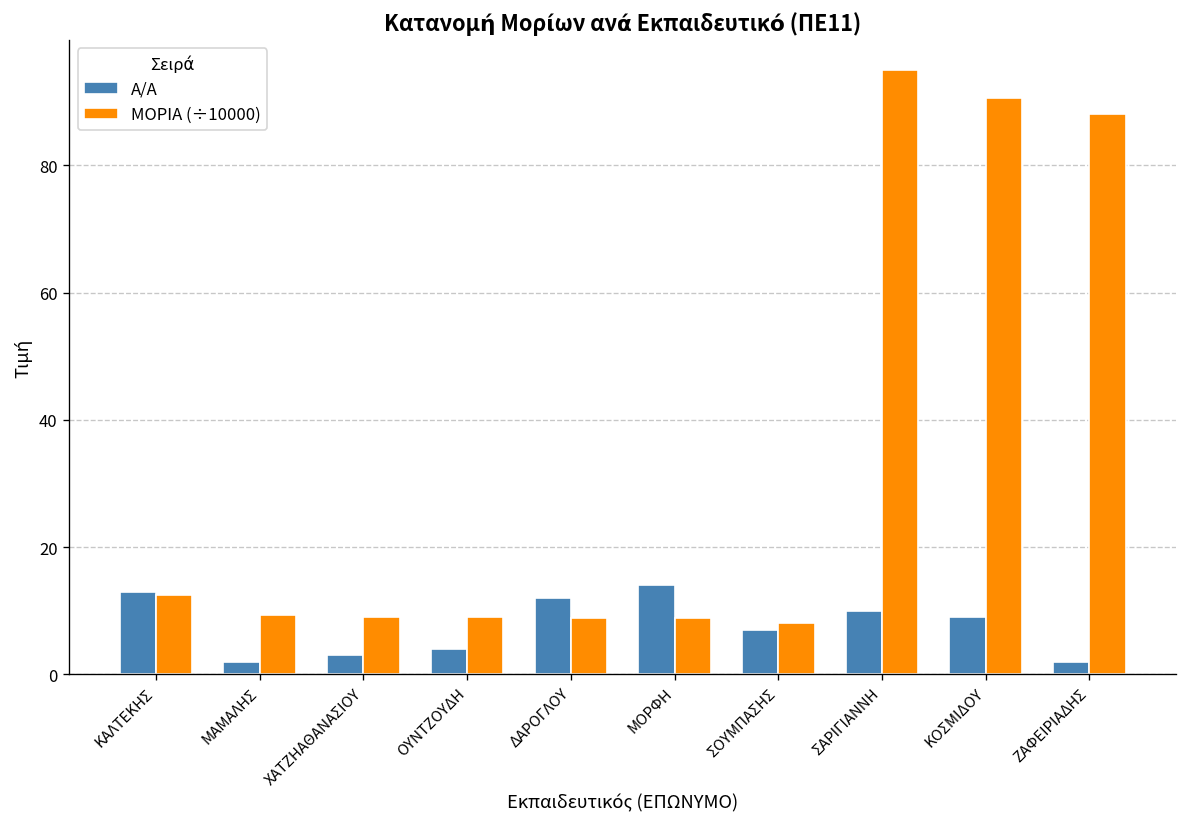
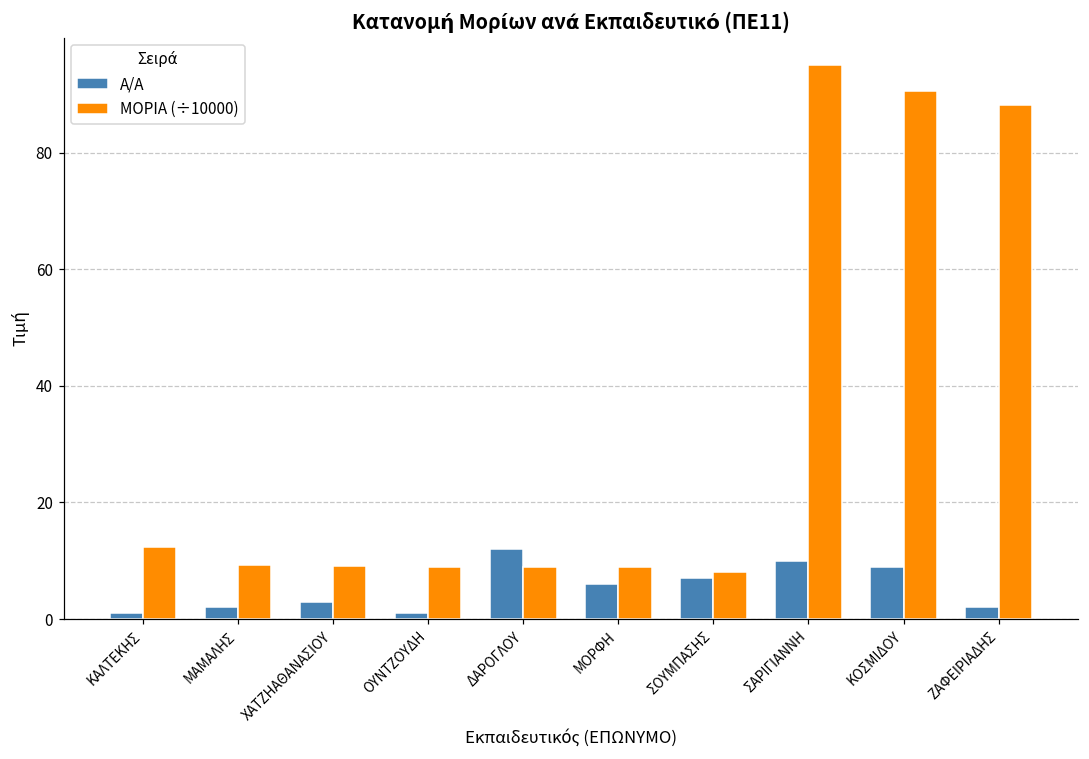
Α/Α, ΚΑΛΤΕΚΗΣ: 13 -> 1
Α/Α, ΟΥΝΤΖΟΥΔΗ: 4 -> 1
Α/Α, ΜΟΡΦΗ: 14 -> 6
